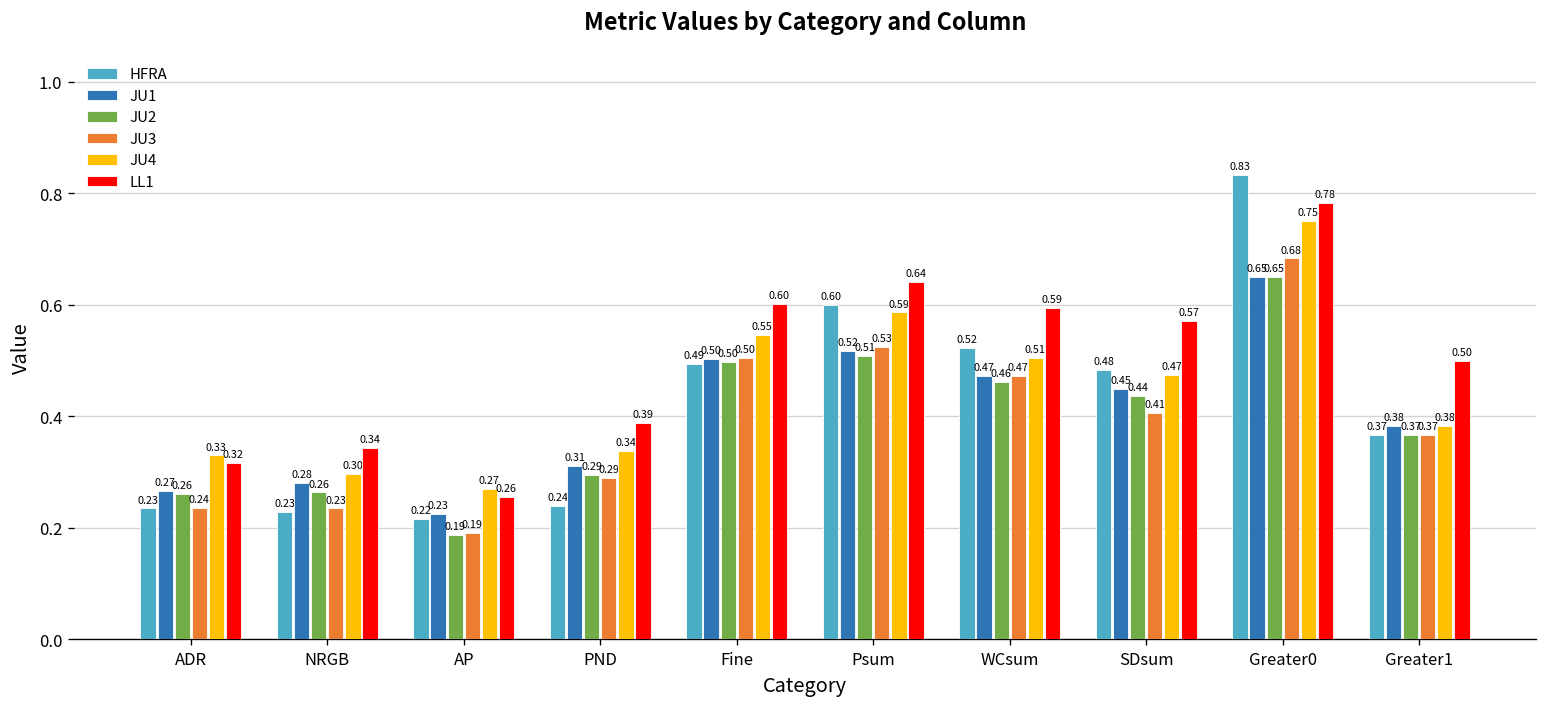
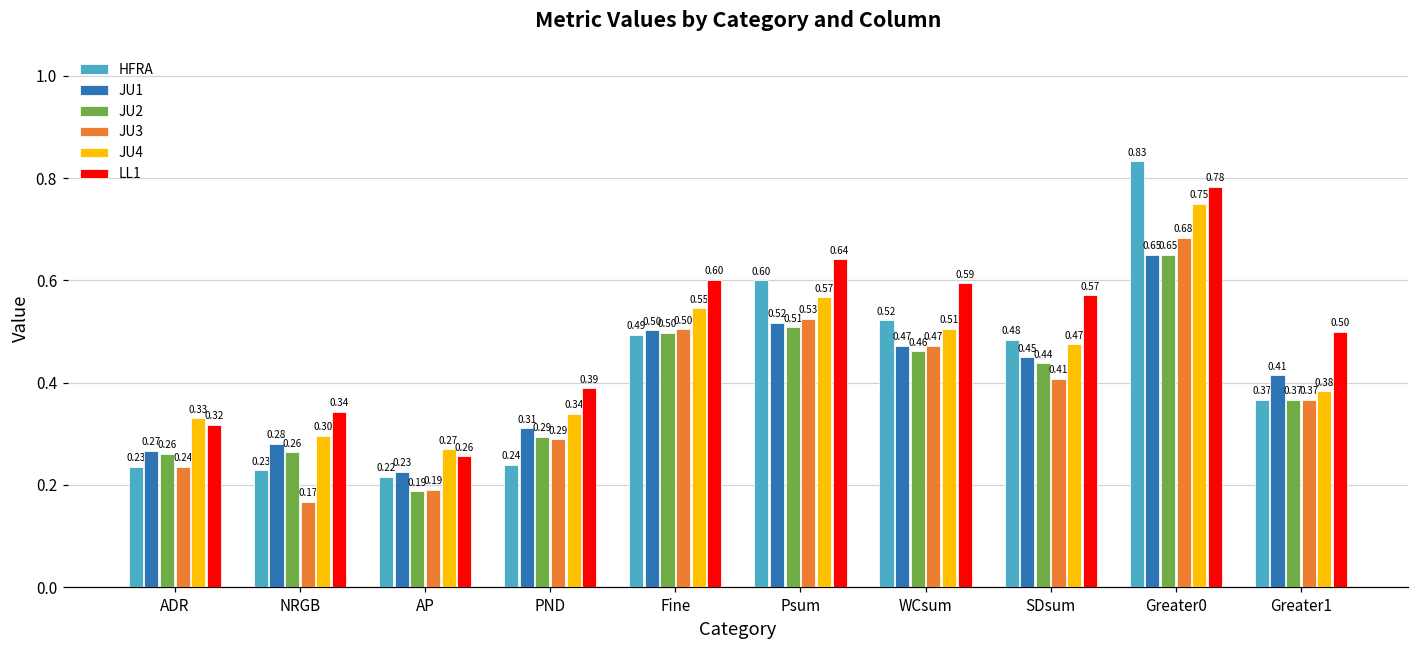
JU3, NRGB: 0.23 -> 0.17
JU4, Psum: 0.59 -> 0.57
JU1, Greater1: 0.38 -> 0.41
